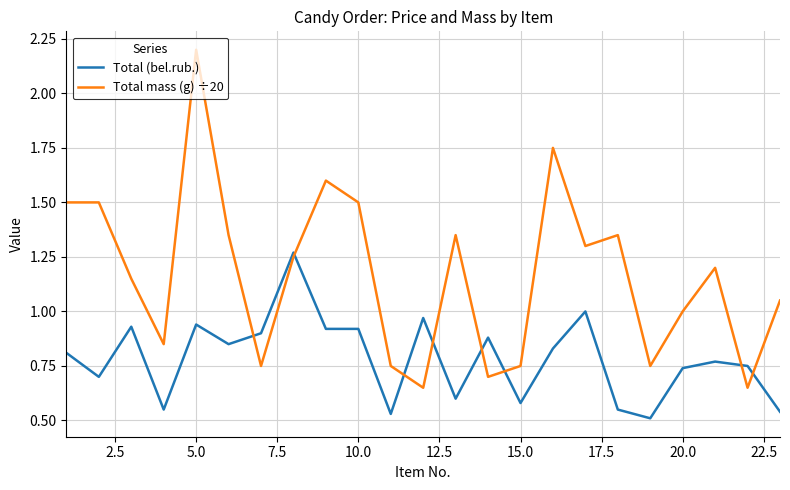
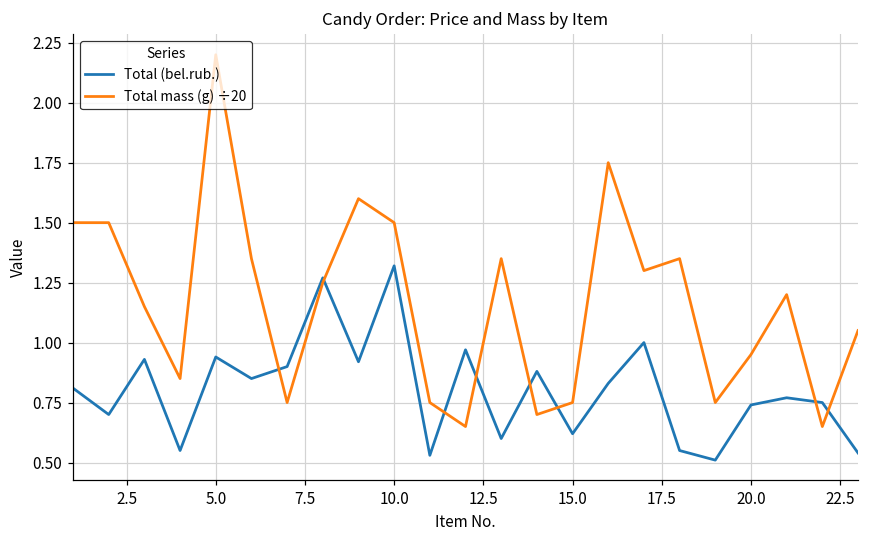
Total (bel.rub.), 10.0: 0.92 -> 1.32
Total (bel.rub.), 15.0: 0.58 -> 0.62
Total mass (g) ÷20, 20.0: 1.00 -> 0.95
